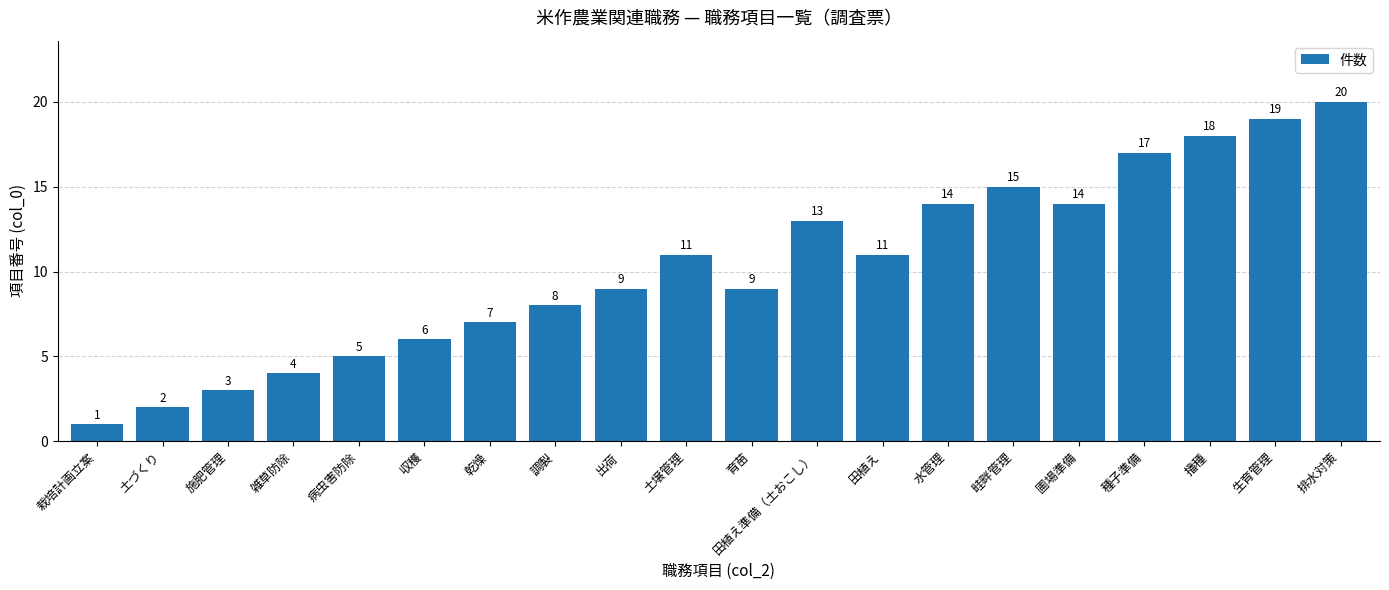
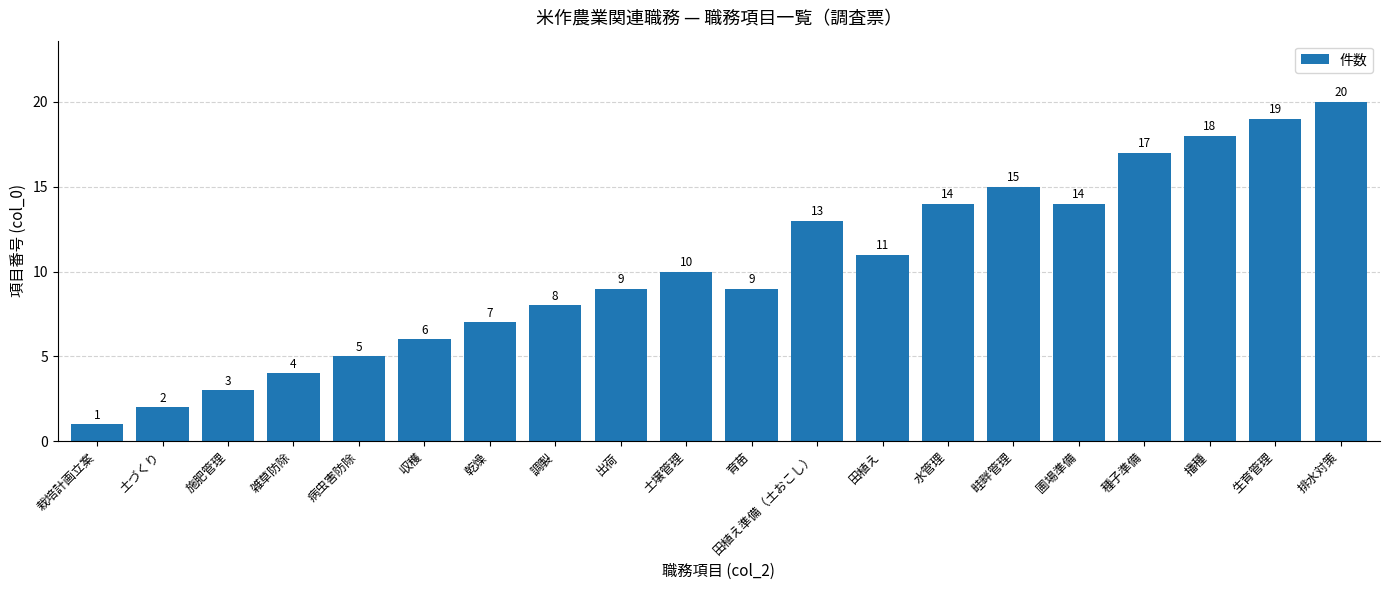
土壌管理: 11 -> 10
